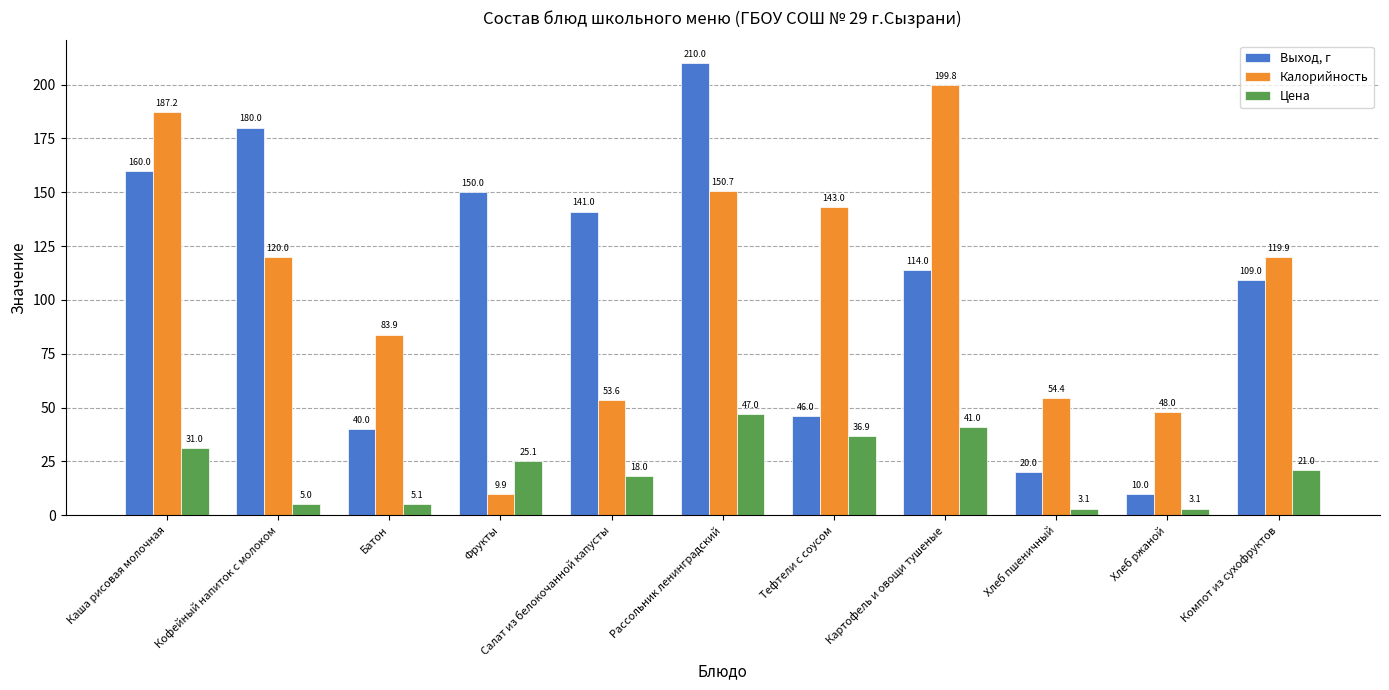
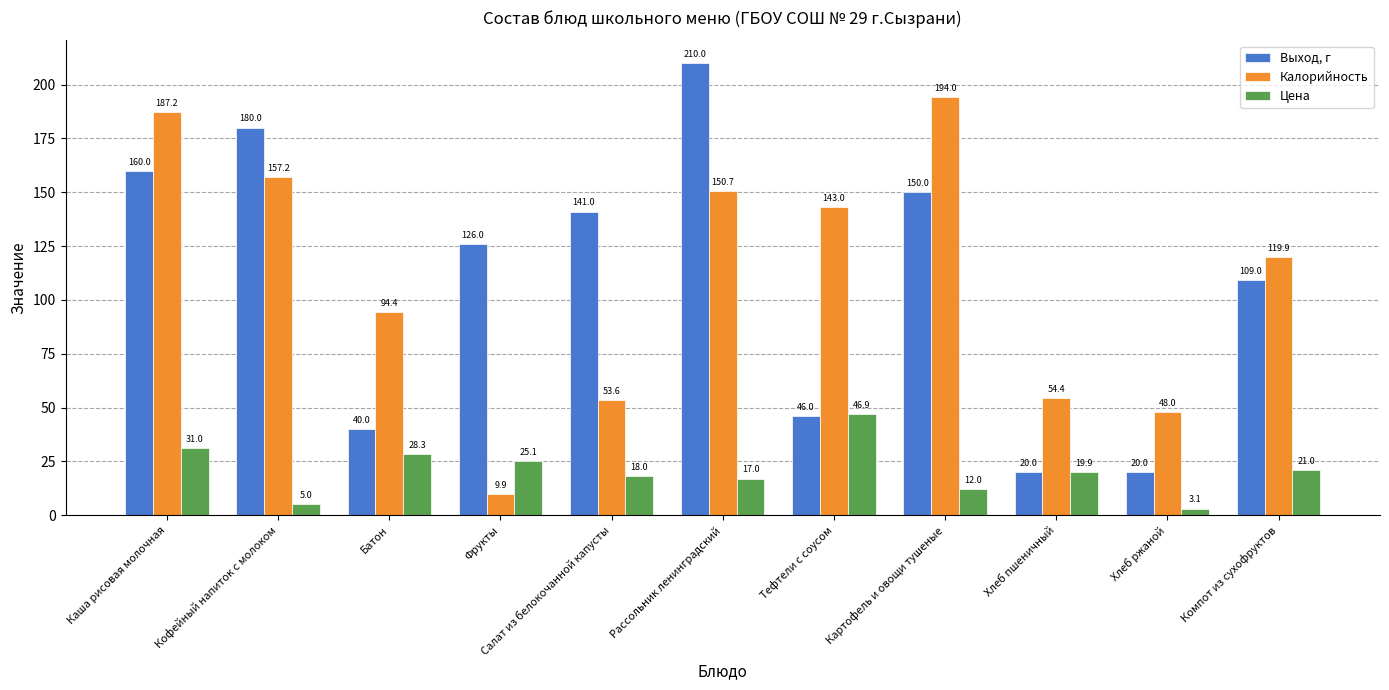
Калорийность, Кофейный напиток с молоком: 120.0 -> 157.2
Калорийность, Батон: 83.9 -> 94.4
Цена, Батон: 5.1 -> 28.3
Выход, г, Фрукты: 150.0 -> 126.0
Цена, Рассольник ленинградский: 47.0 -> 17.0
Цена, Тефтели с соусом: 36.9 -> 46.9
Выход, г, Картофель и овощи тушеные: 114.0 -> 150.0
Калорийность, Картофель и овощи тушеные: 199.8 -> 194.0
Цена, Картофель и овощи тушеные: 41.0 -> 12.0
Цена, Хлеб пшеничный: 3.1 -> 19.9
Выход, г, Хлеб ржаной: 10.0 -> 20.0
